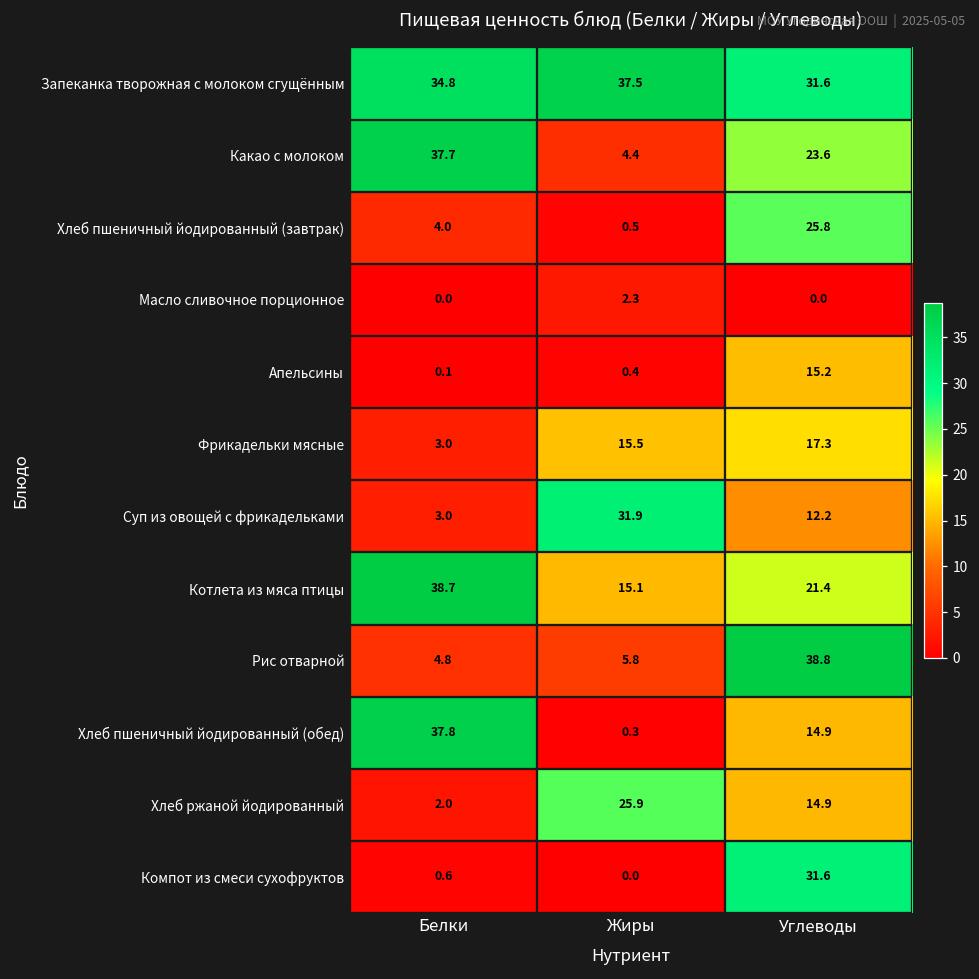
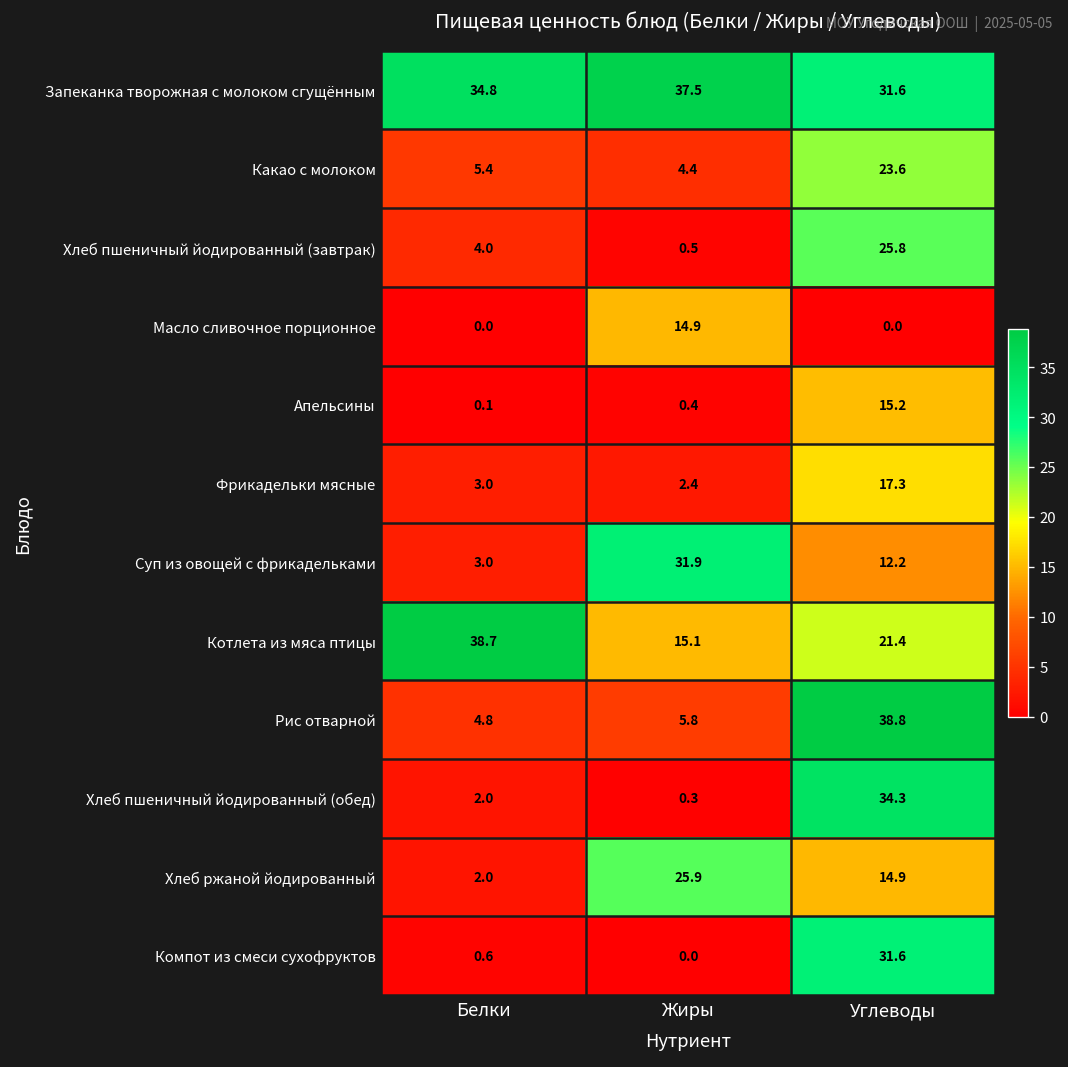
Какао с молоком, Белки: 37.7 -> 5.4
Масло сливочное порционное, Жиры: 2.3 -> 14.9
Фрикадельки мясные, Жиры: 15.5 -> 2.4
Хлеб пшеничный йодированный (обед), Белки: 37.8 -> 2.0
Хлеб пшеничный йодированный (обед), Углеводы: 14.9 -> 34.3
